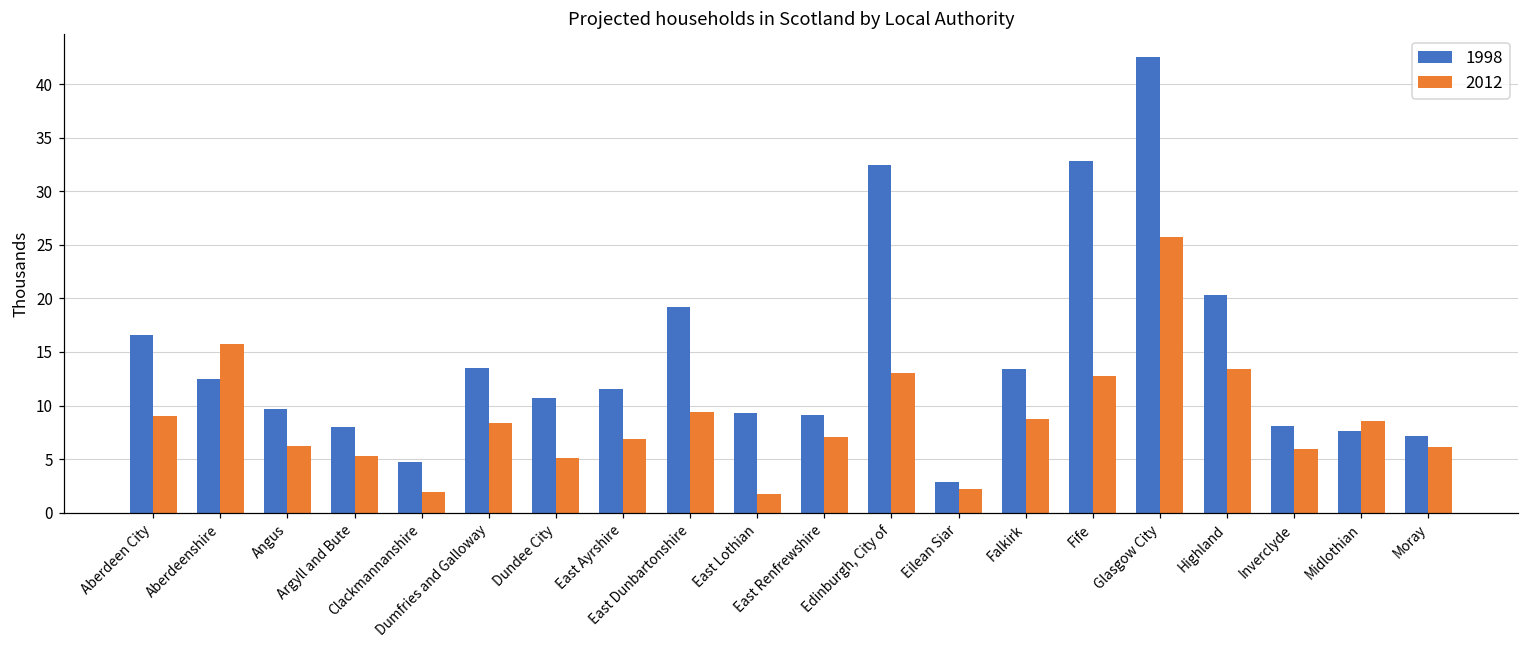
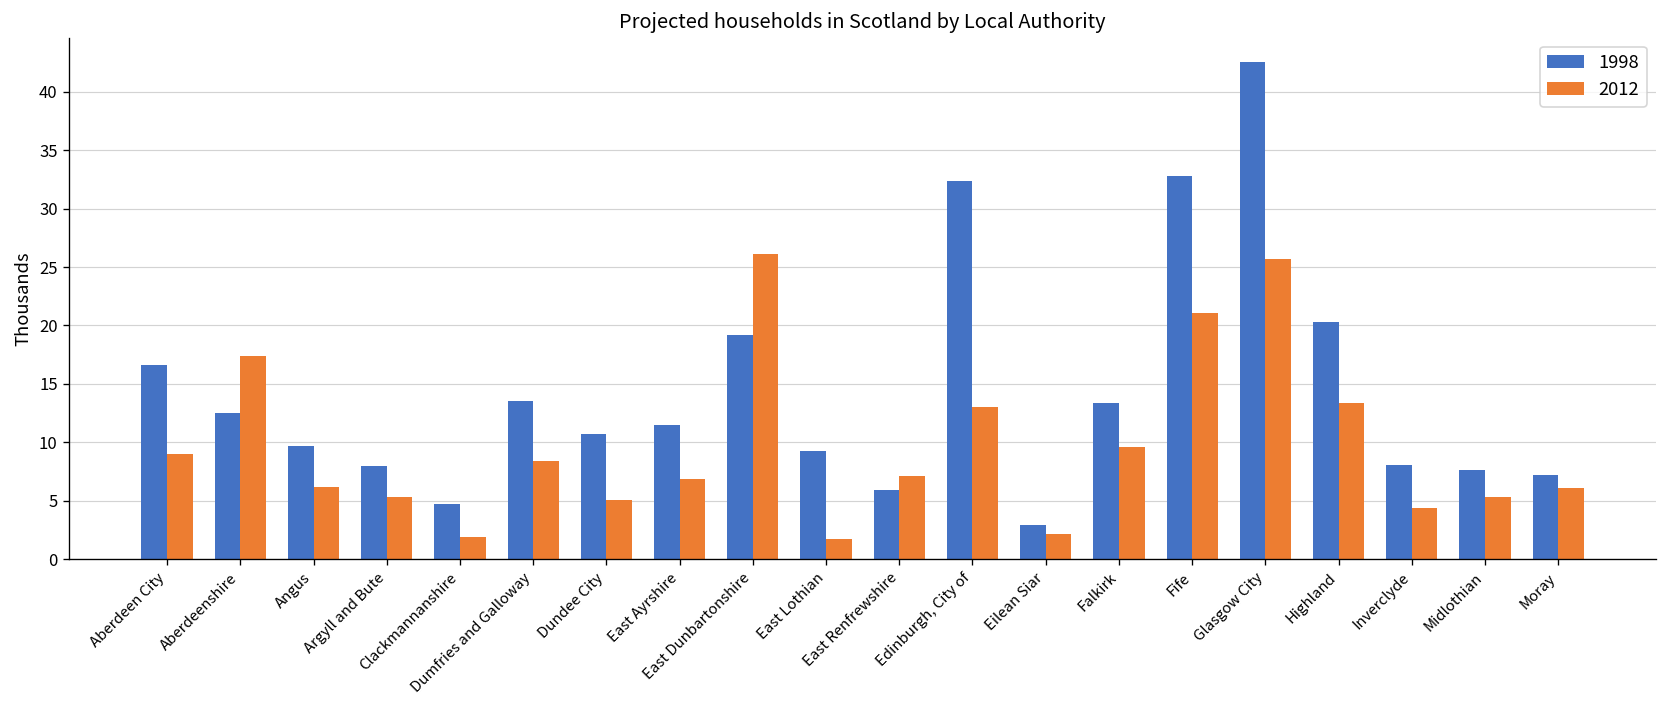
2012, Aberdeenshire: 16 -> 17
2012, East Dunbartonshire: 9 -> 26
1998, East Renfrewshire: 9 -> 6
2012, Falkirk: 9 -> 10
2012, Fife: 13 -> 21
2012, Inverclyde: 6 -> 4
2012, Midlothian: 9 -> 5
